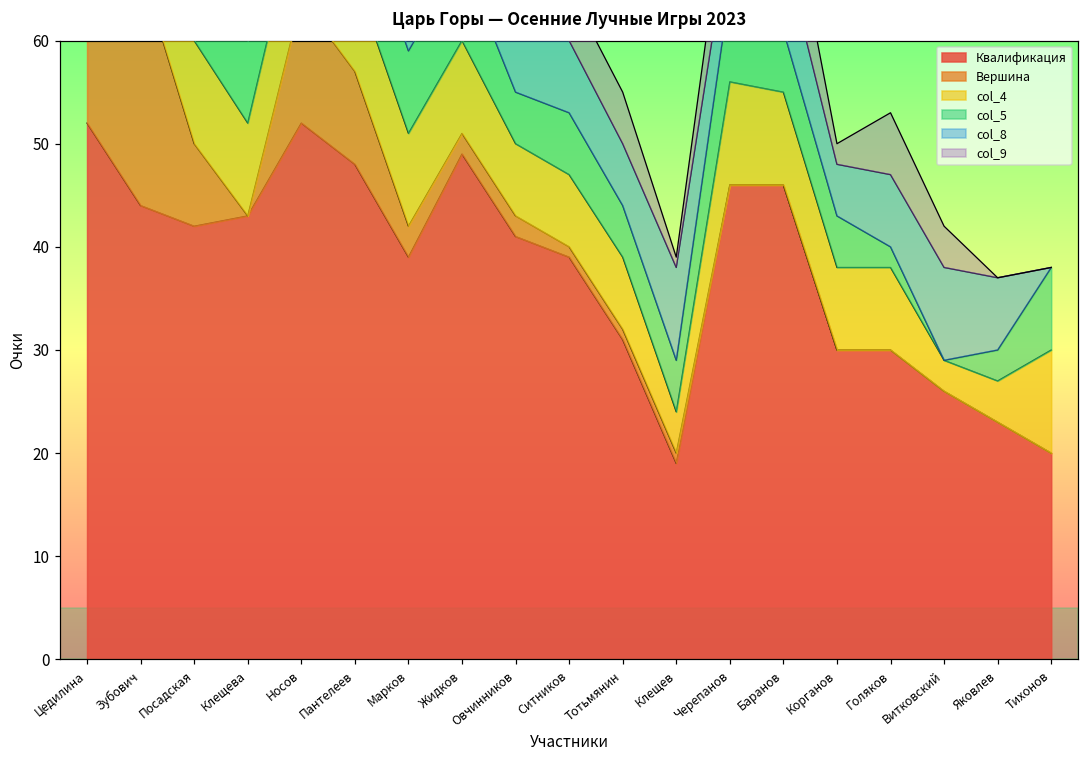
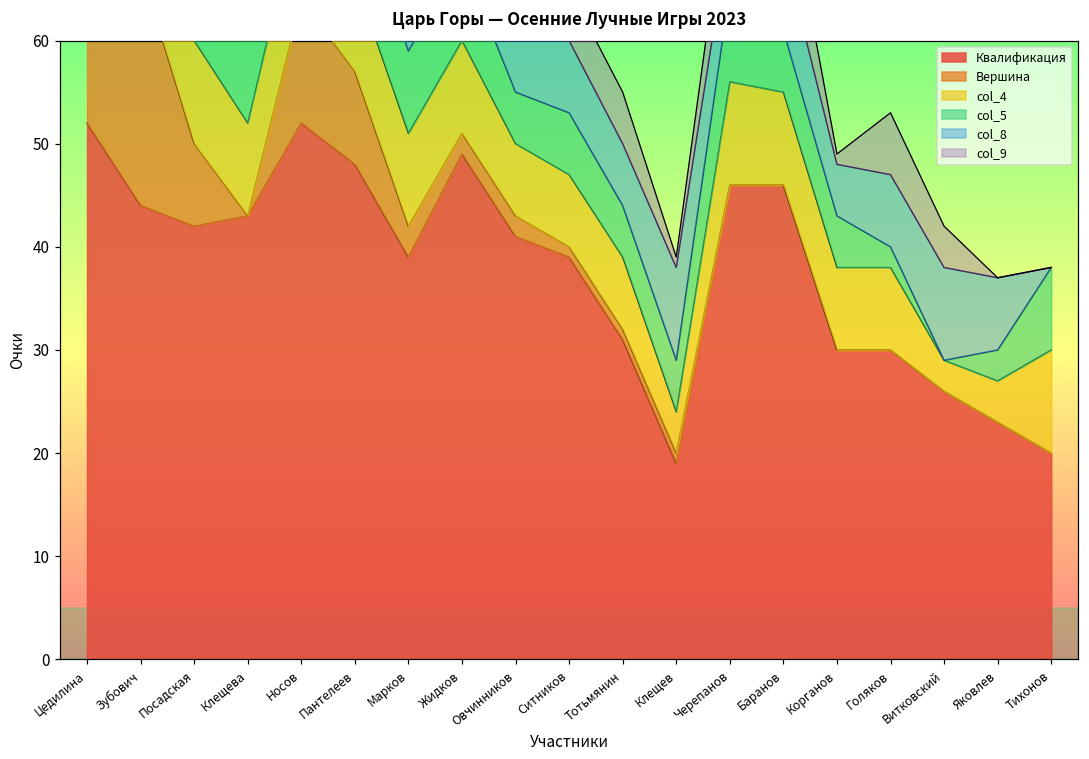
col_9, Корганов: 2 -> 1
